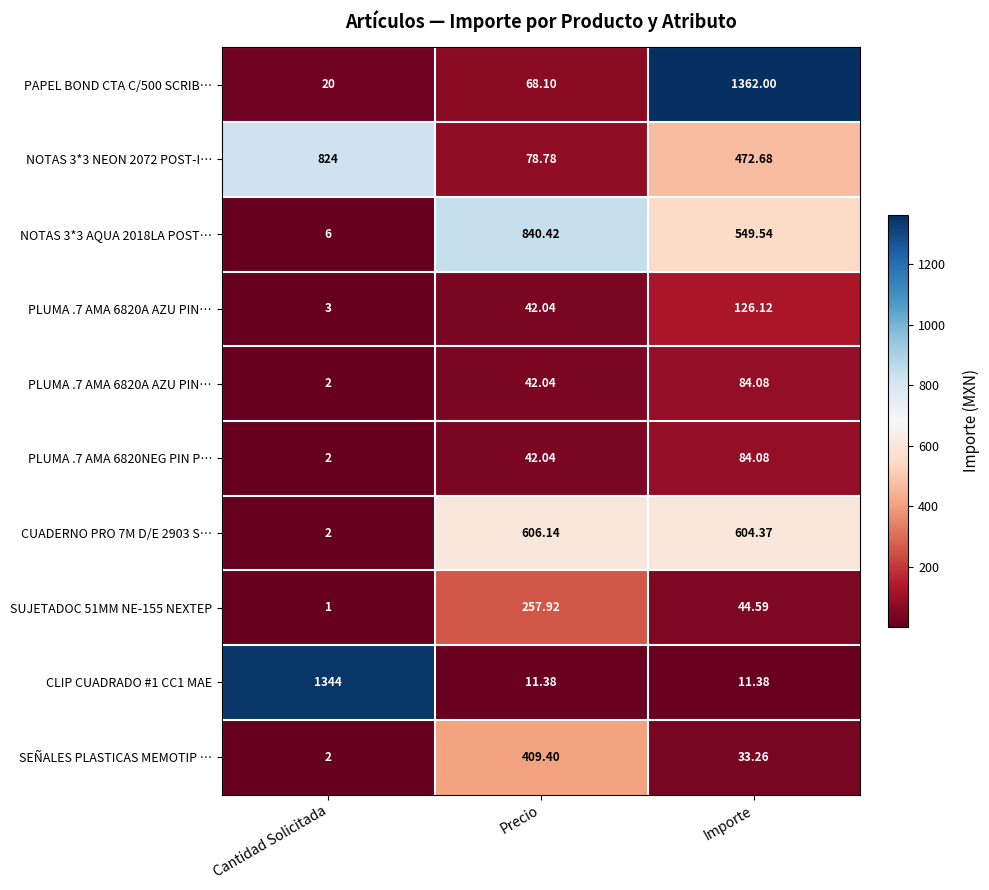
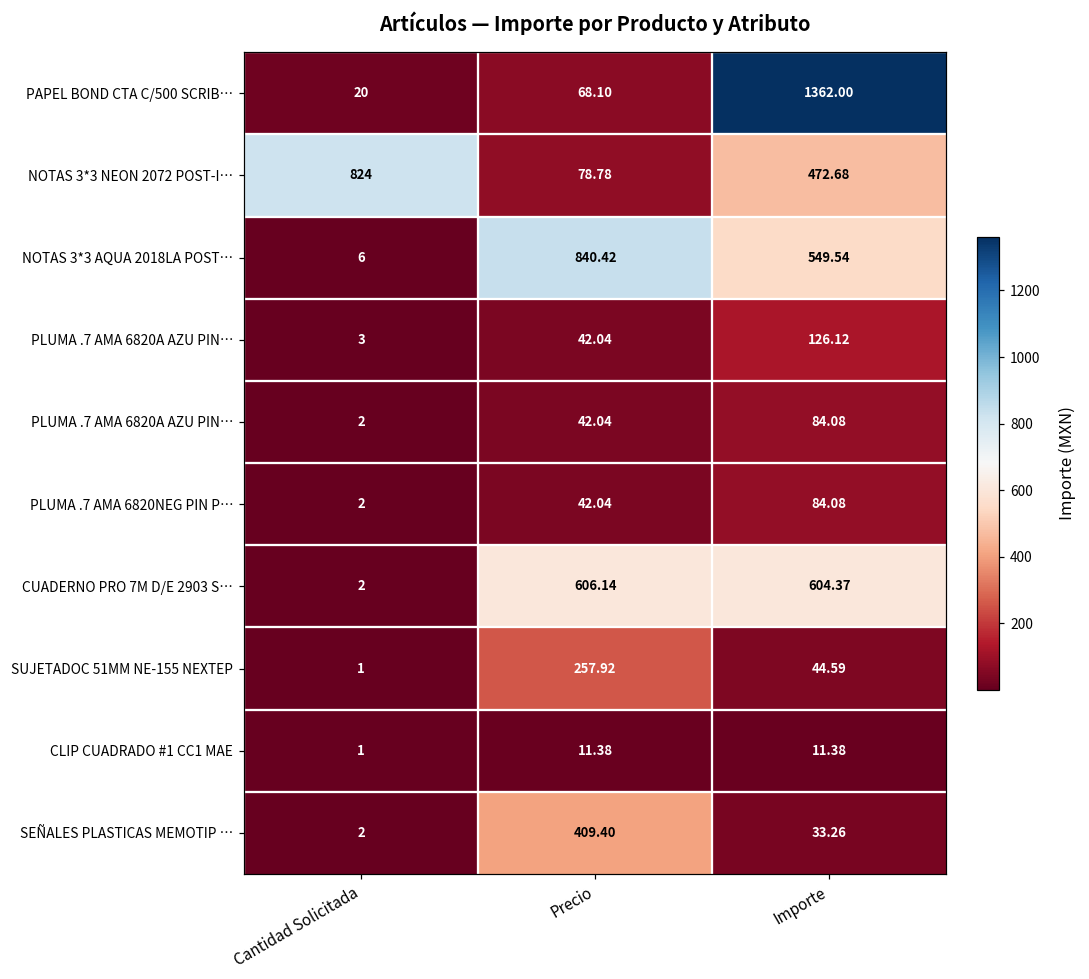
CLIP CUADRADO #1 CC1 MAE, Cantidad Solicitada: 1344 -> 1
